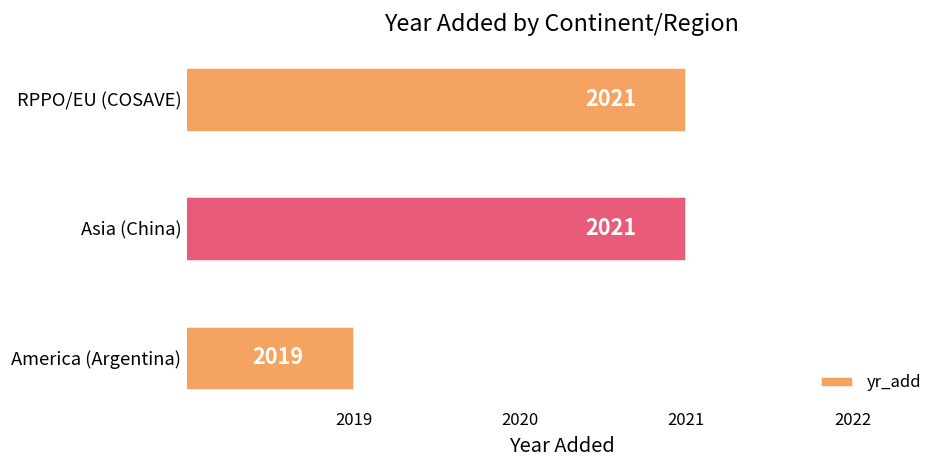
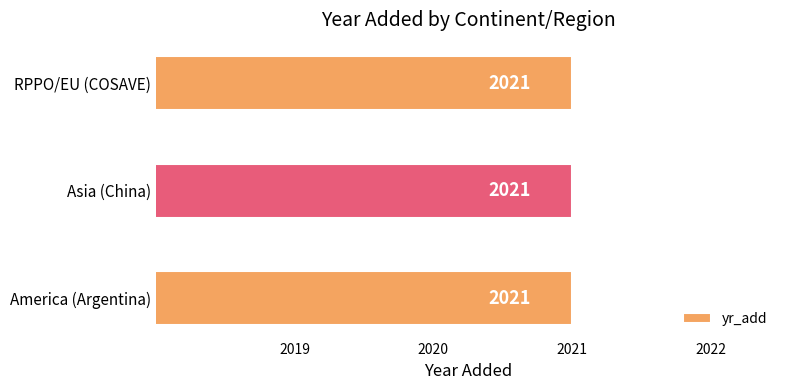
America (Argentina): 2019 -> 2021
